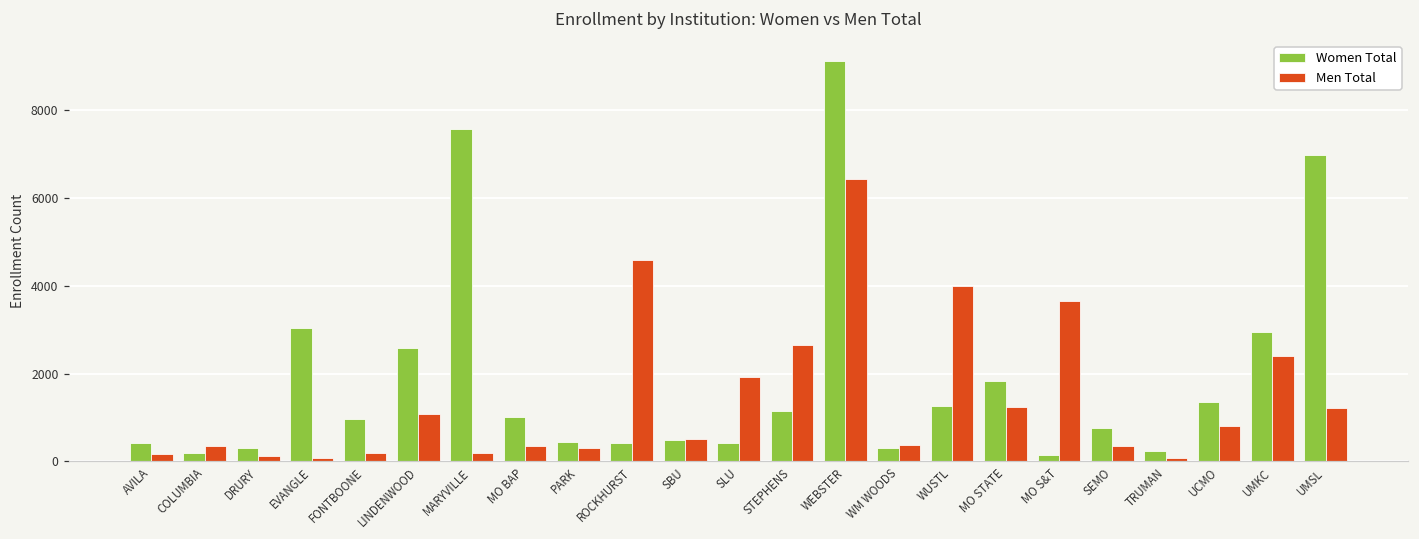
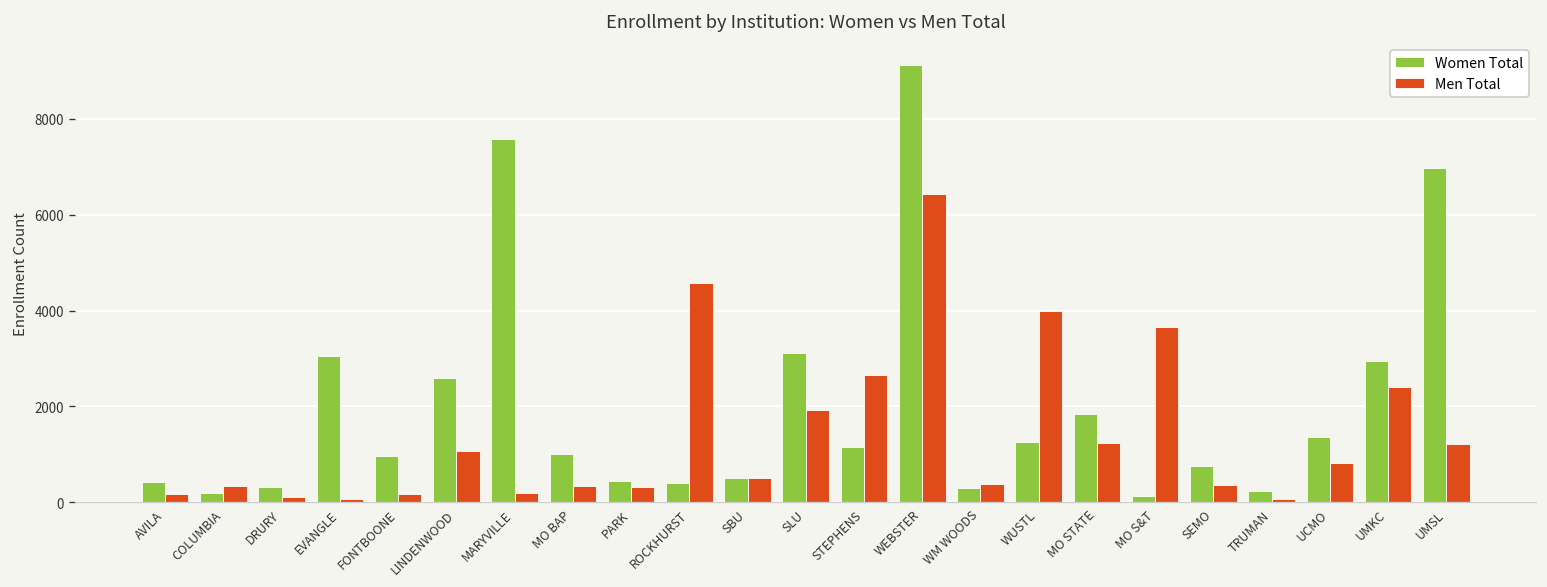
Women Total, SLU: 400 -> 3100
